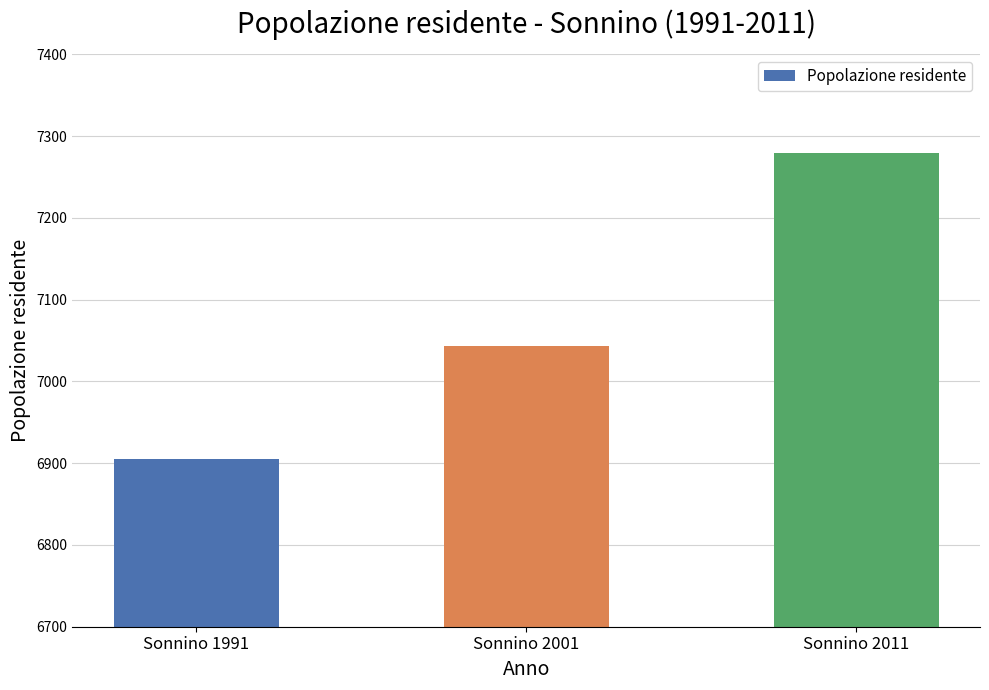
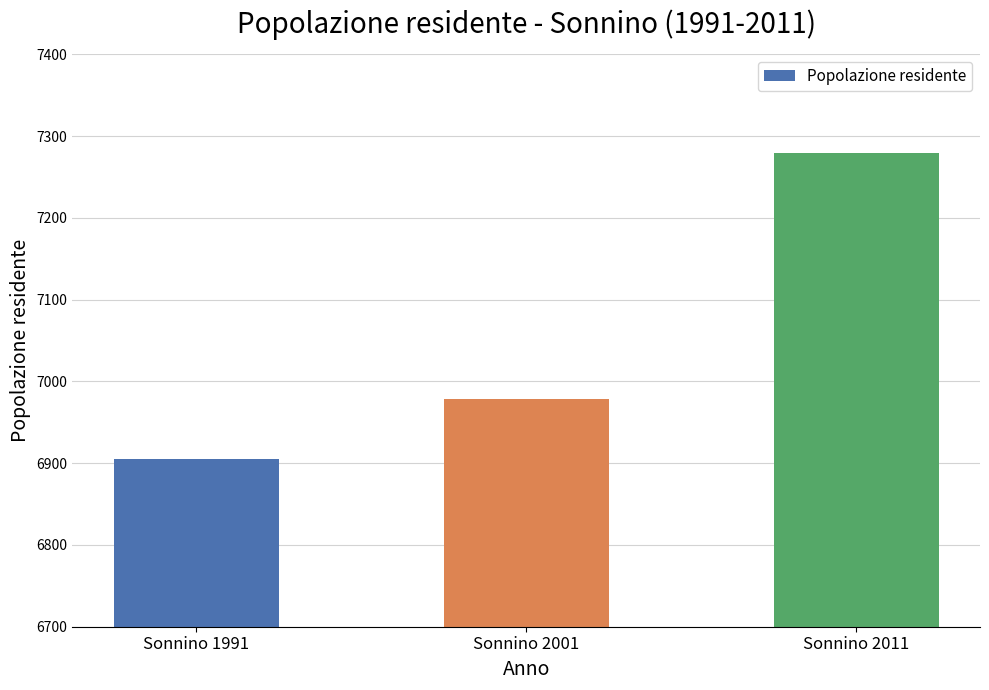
Sonnino 2001: 7040 -> 6980
